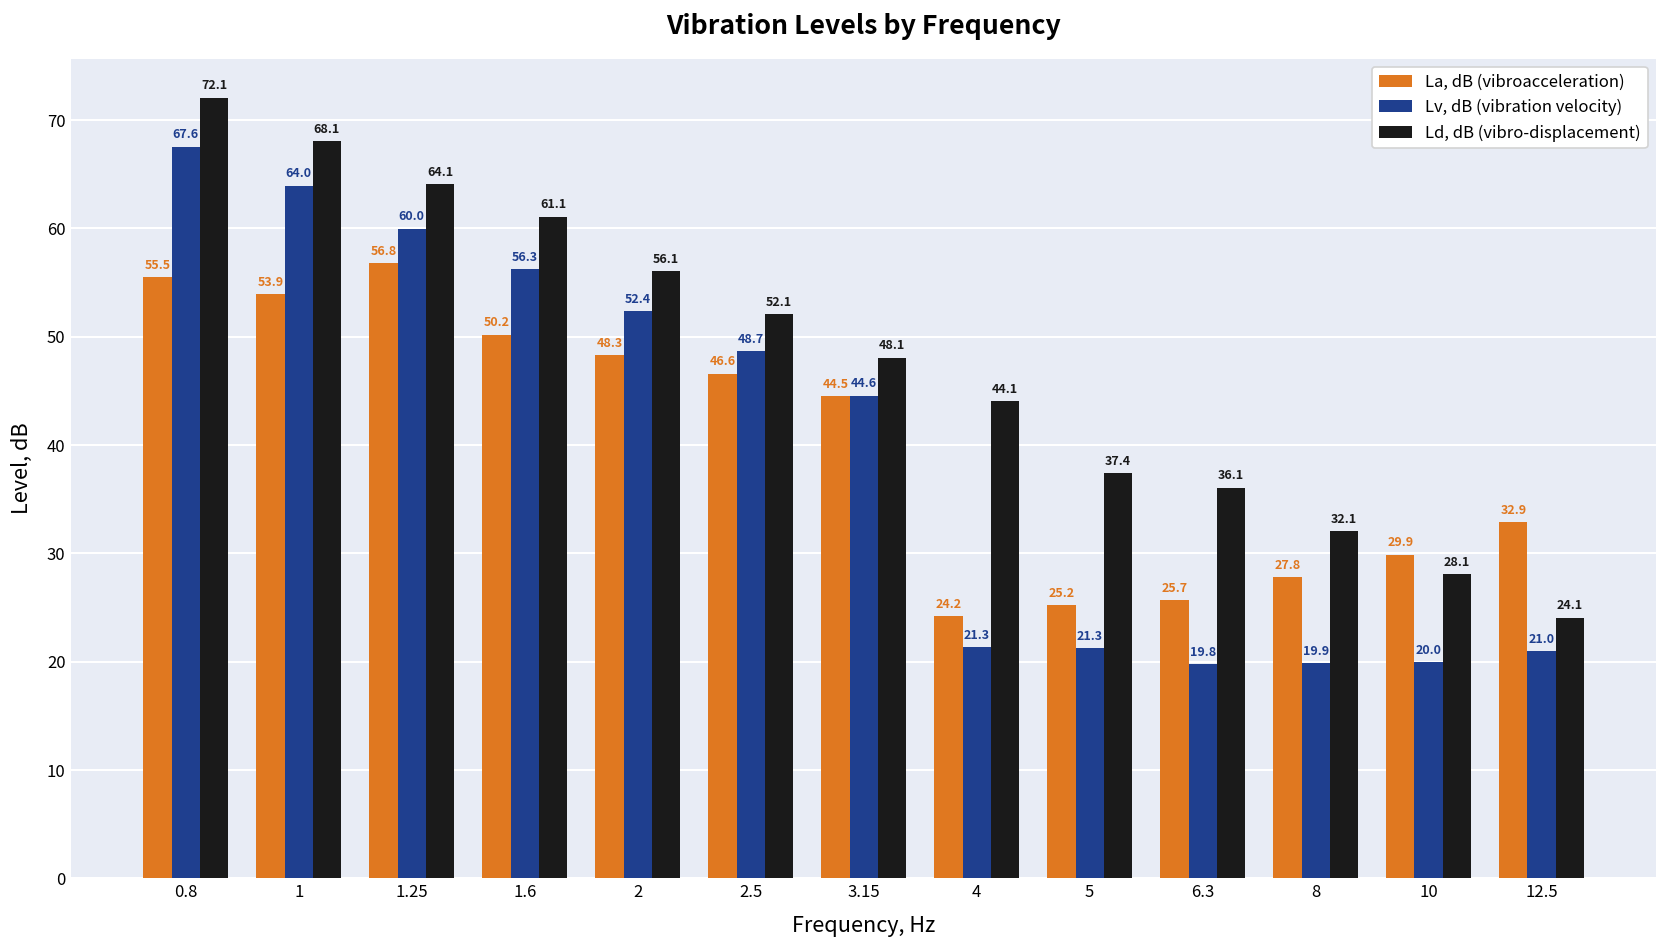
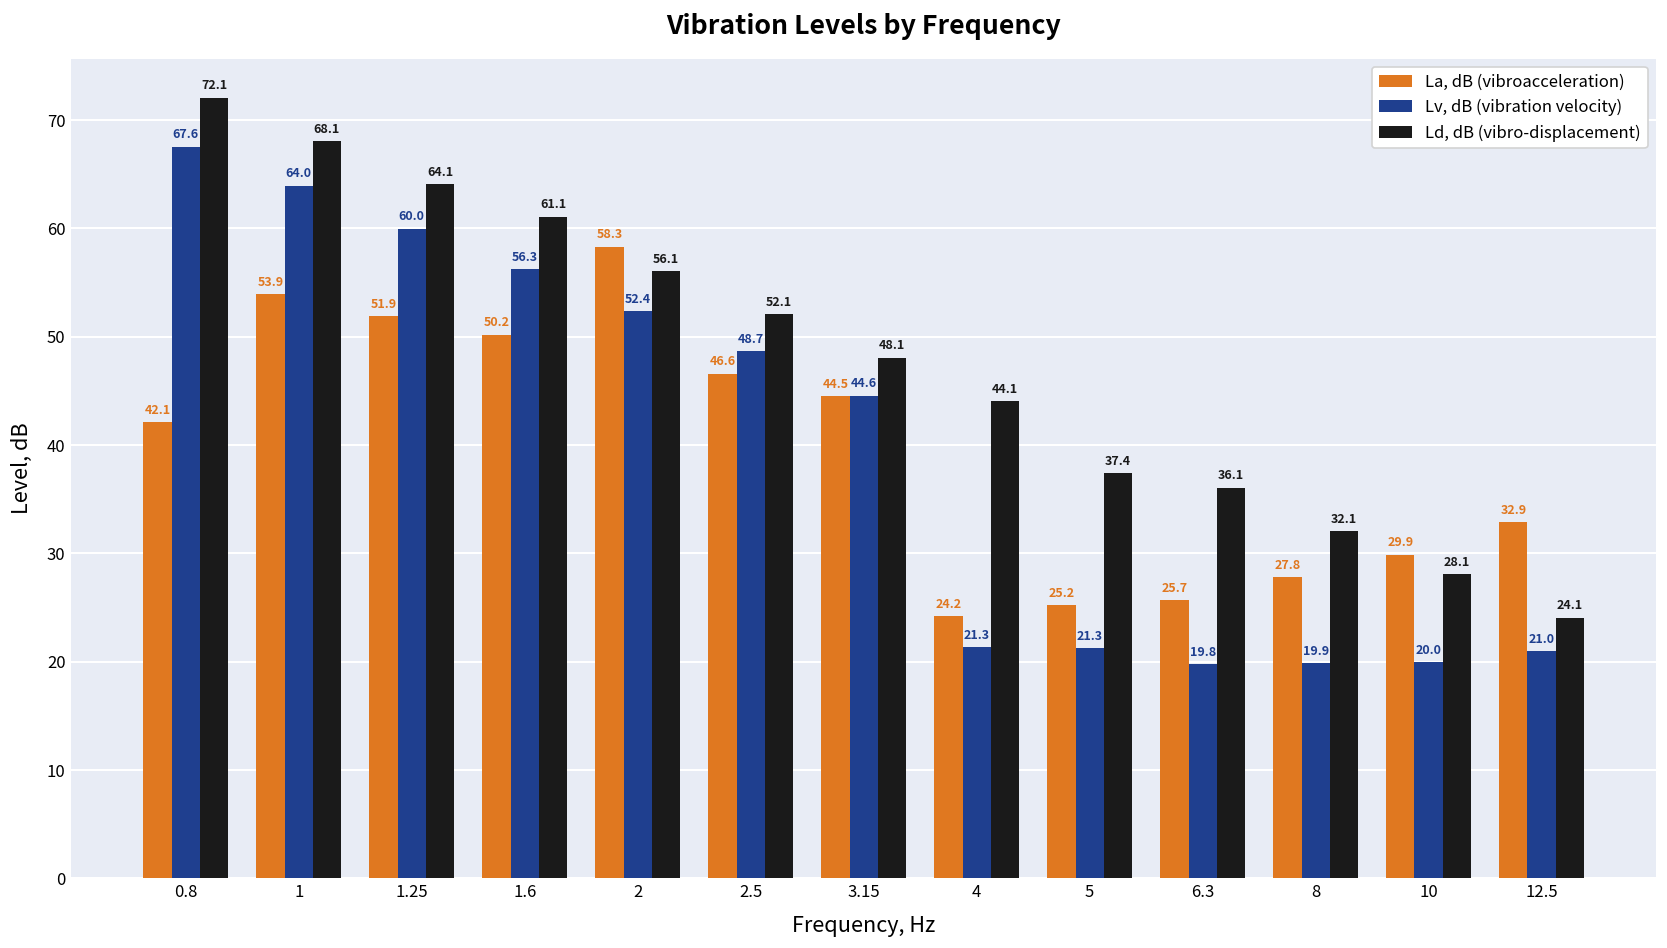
La, dB (vibroacceleration), 0.8: 55.5 -> 42.1
La, dB (vibroacceleration), 1.25: 56.8 -> 51.9
La, dB (vibroacceleration), 2: 48.3 -> 58.3
